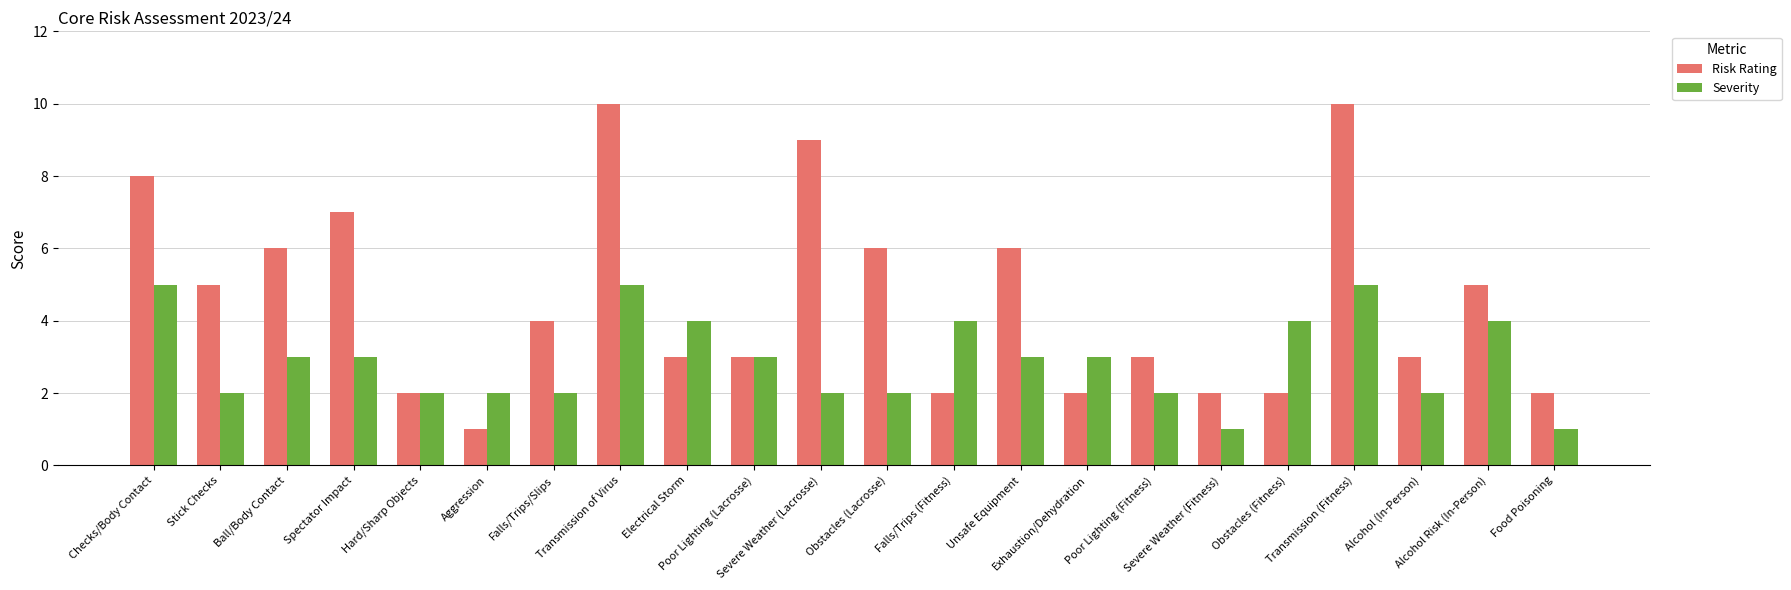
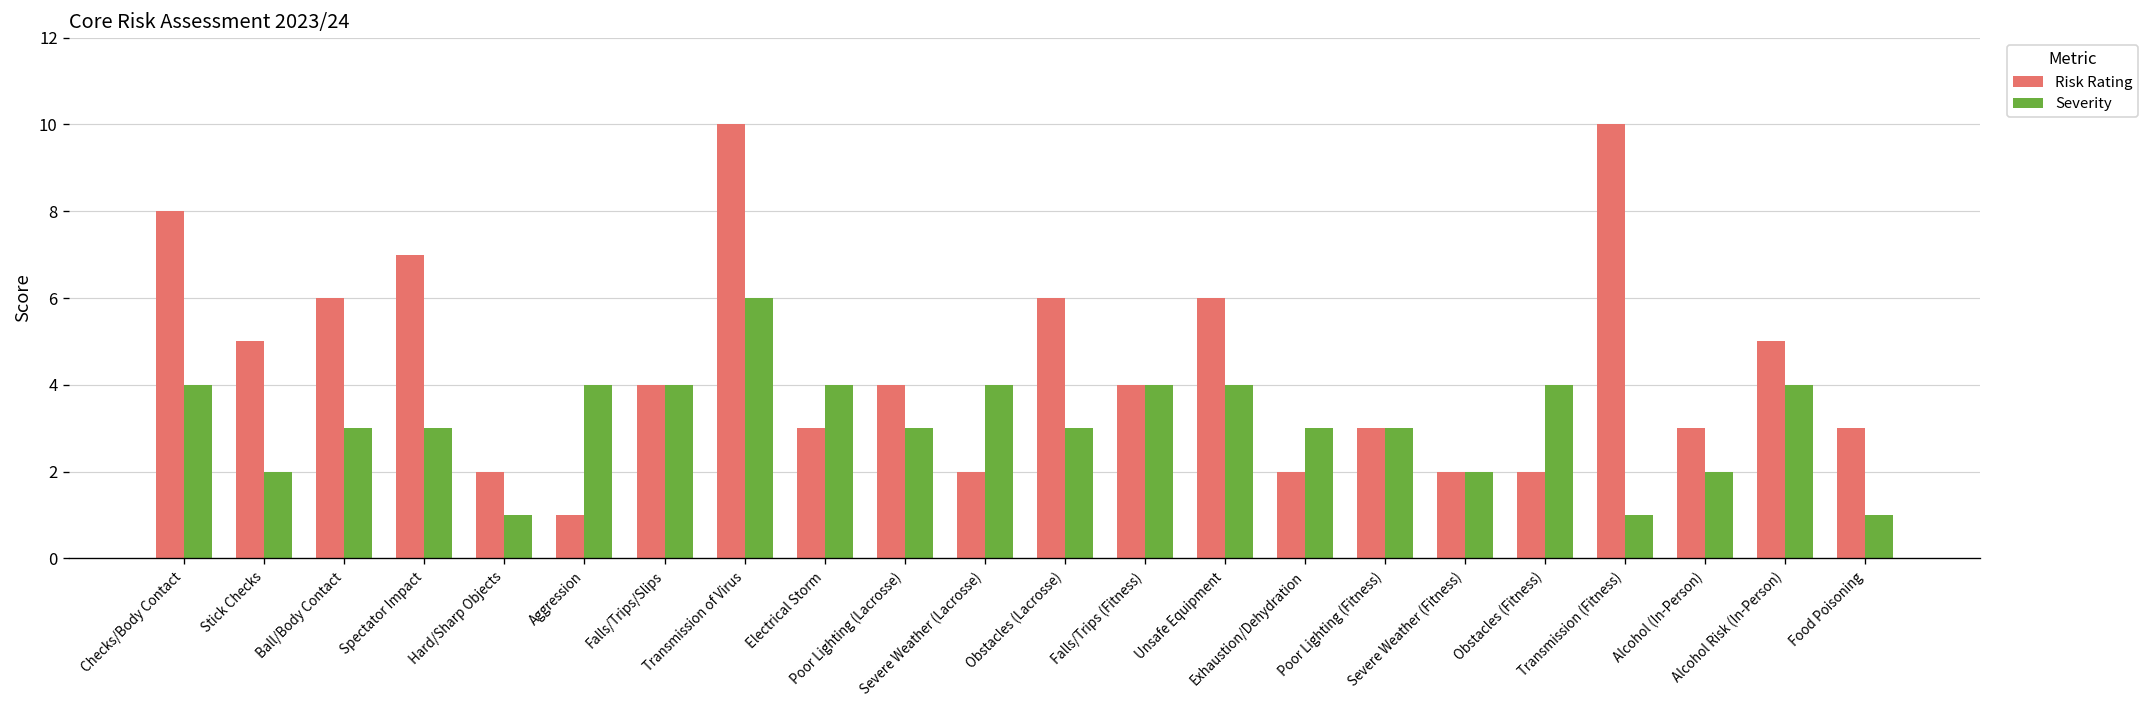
Severity, Checks/Body Contact: 5 -> 4
Severity, Hard/Sharp Objects: 2 -> 1
Severity, Aggression: 2 -> 4
Severity, Falls/Trips/Slips: 2 -> 4
Severity, Transmission of Virus: 5 -> 6
Risk Rating, Poor Lighting (Lacrosse): 3 -> 4
Risk Rating, Severe Weather (Lacrosse): 9 -> 2
Severity, Severe Weather (Lacrosse): 2 -> 4
Severity, Obstacles (Lacrosse): 2 -> 3
Risk Rating, Falls/Trips (Fitness): 2 -> 4
Severity, Unsafe Equipment: 3 -> 4
Severity, Poor Lighting (Fitness): 2 -> 3
Severity, Severe Weather (Fitness): 1 -> 2
Severity, Transmission (Fitness): 5 -> 1
Risk Rating, Food Poisoning: 2 -> 3
